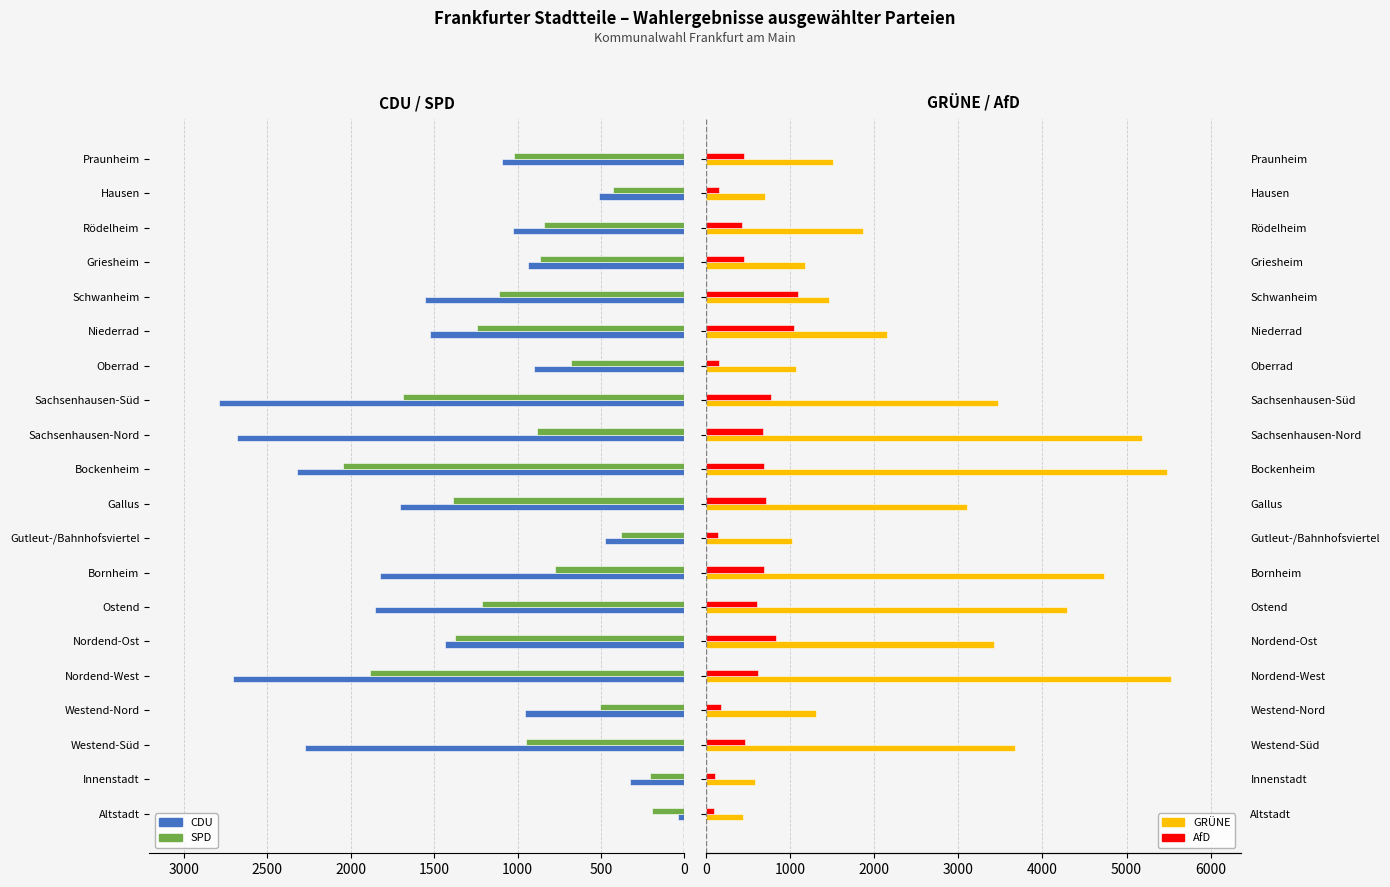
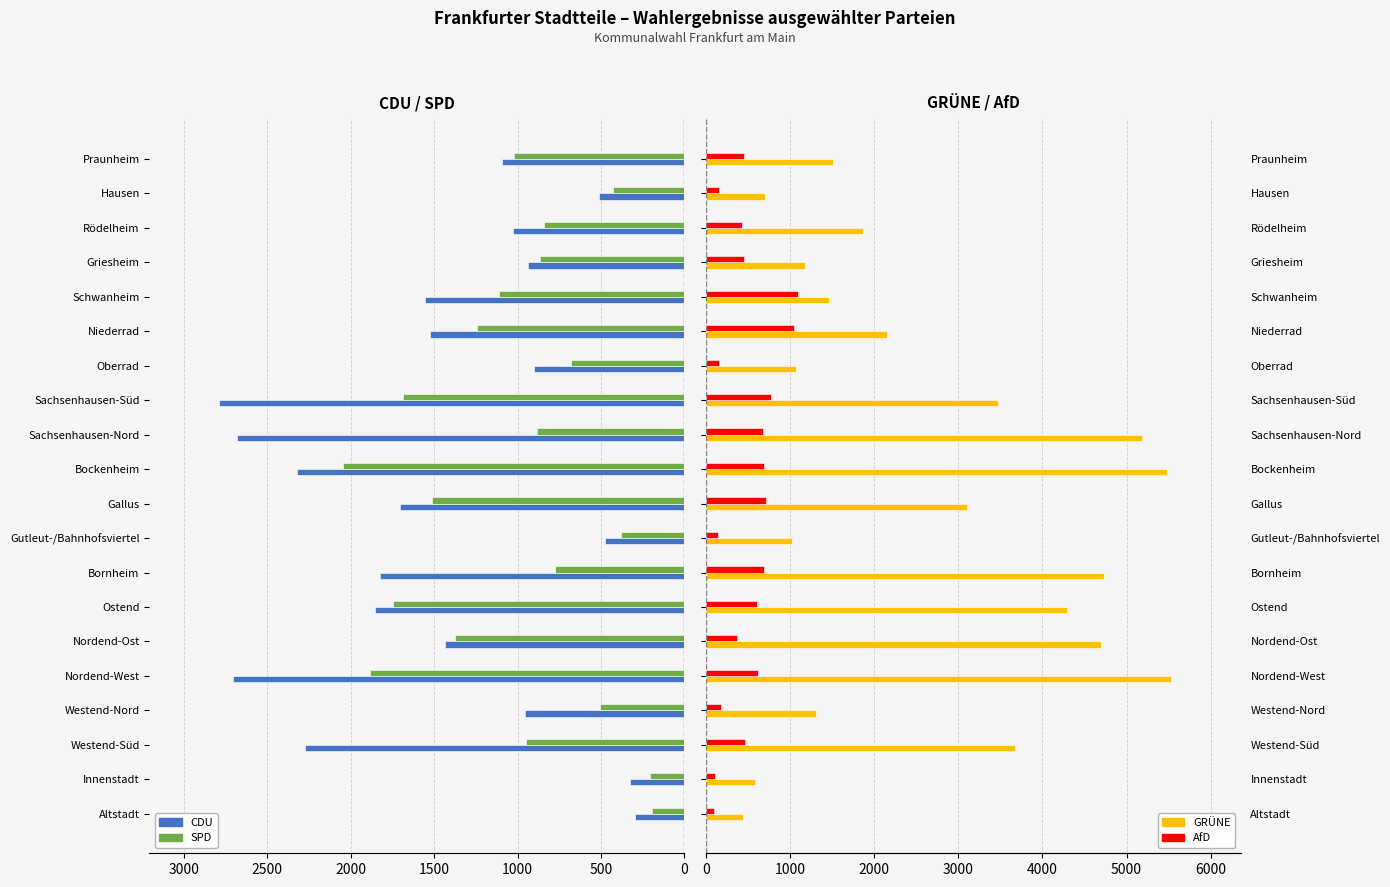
CDU / SPD, SPD, Gallus: 1390 -> 1510
CDU / SPD, SPD, Ostend: 1210 -> 1750
CDU / SPD, CDU, Altstadt: 40 -> 290
GRÜNE / AfD, AfD, Nordend-Ost: 800 -> 400
GRÜNE / AfD, GRÜNE, Nordend-Ost: 3400 -> 4700
